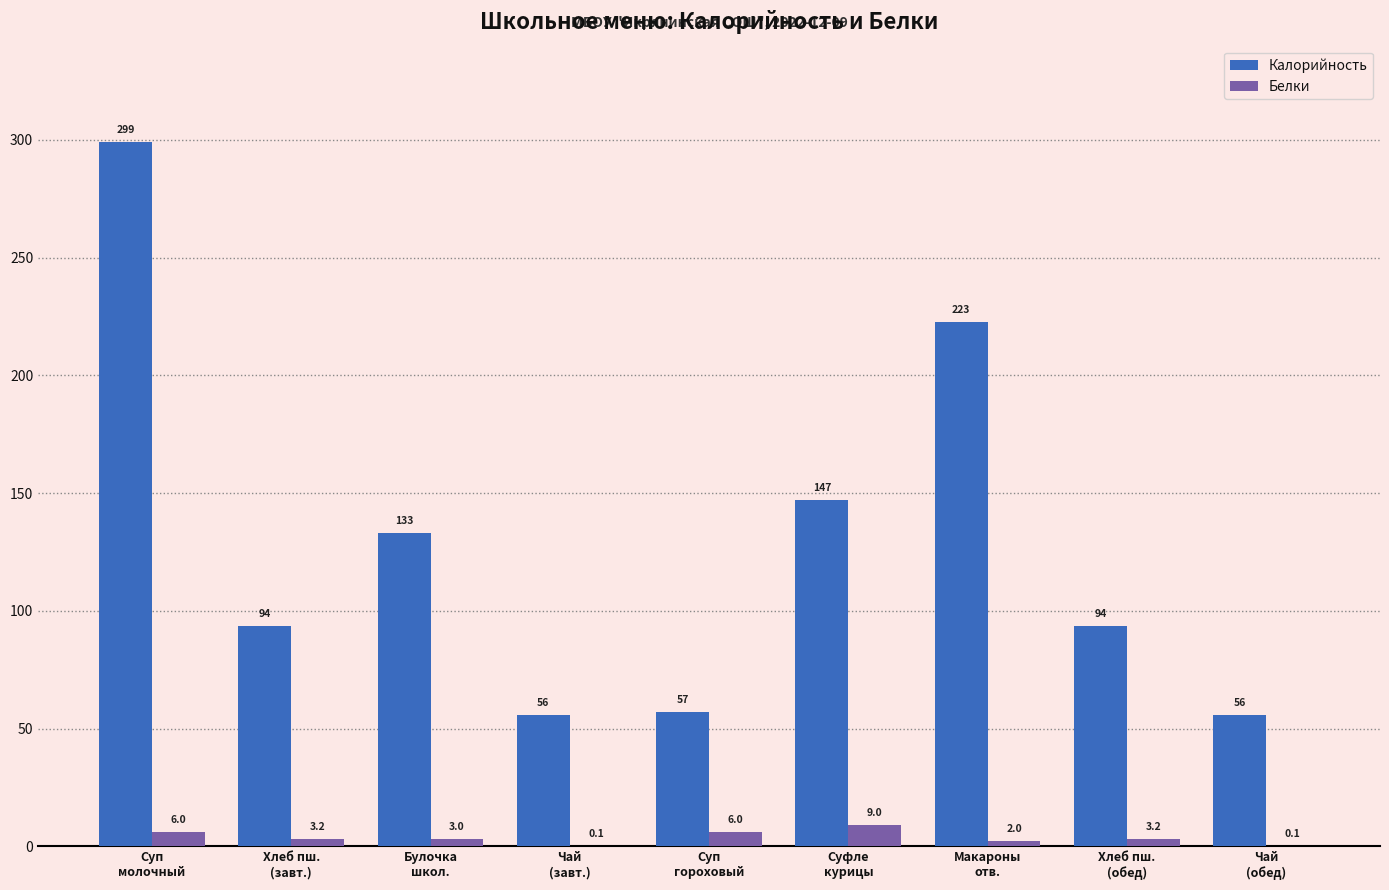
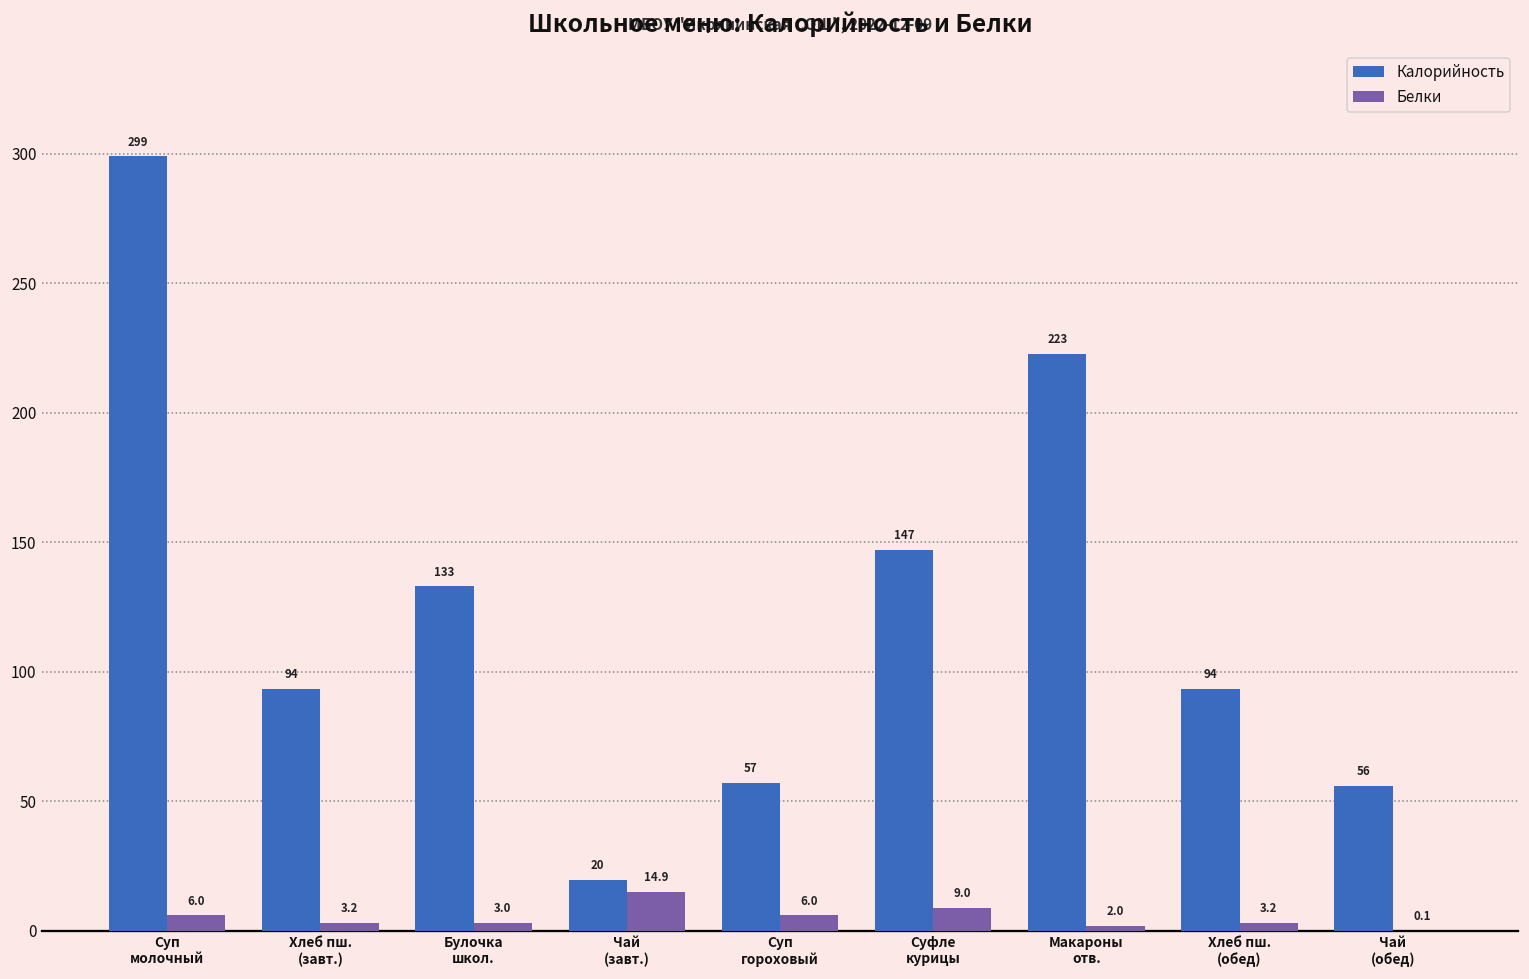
Калорийность, Чай (завт.): 56 -> 20
Белки, Чай (завт.): 0.1 -> 14.9
